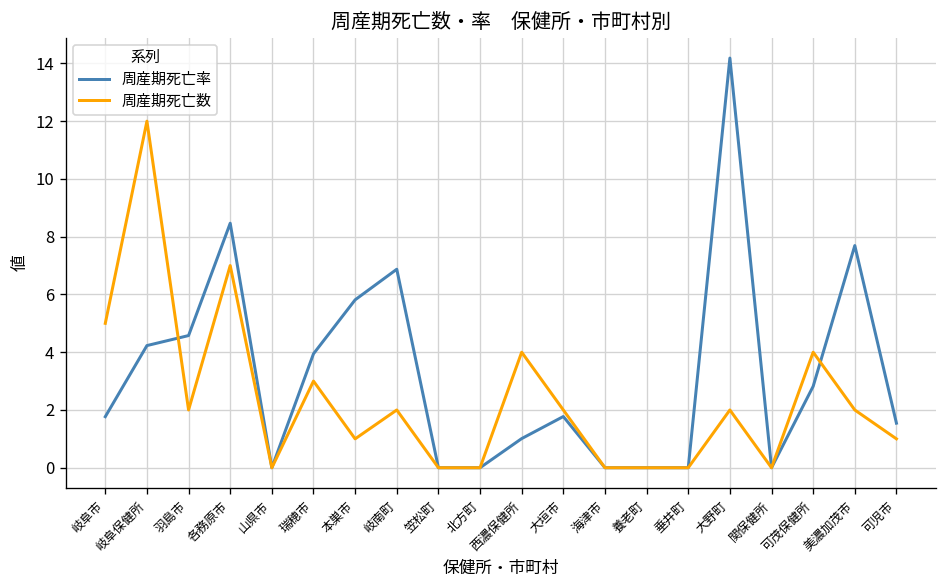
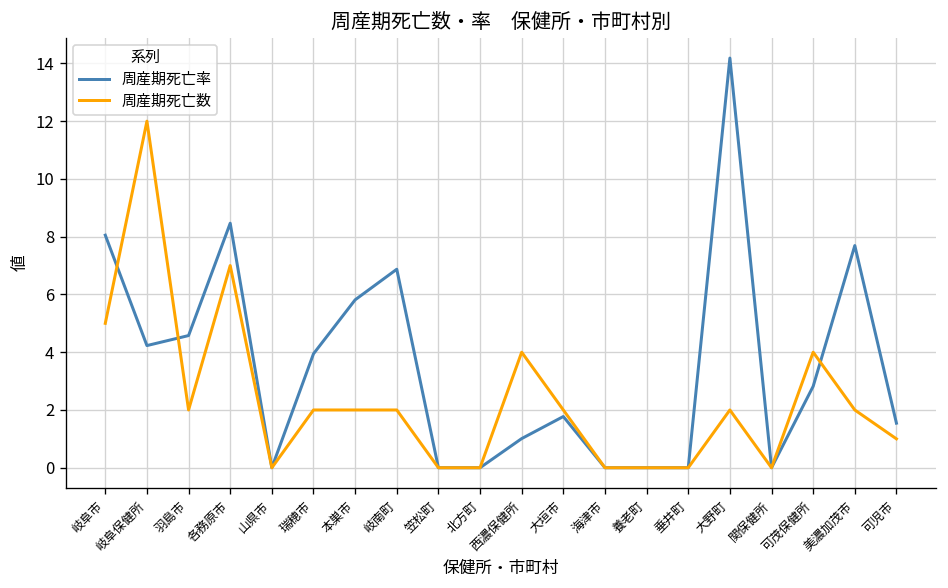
周産期死亡率, 岐阜市: 1.8 -> 8.1
周産期死亡数, 瑞穂市: 3 -> 2
周産期死亡数, 本巣市: 1 -> 2
